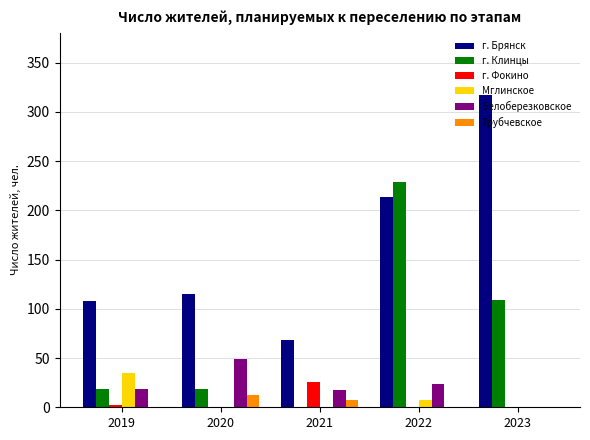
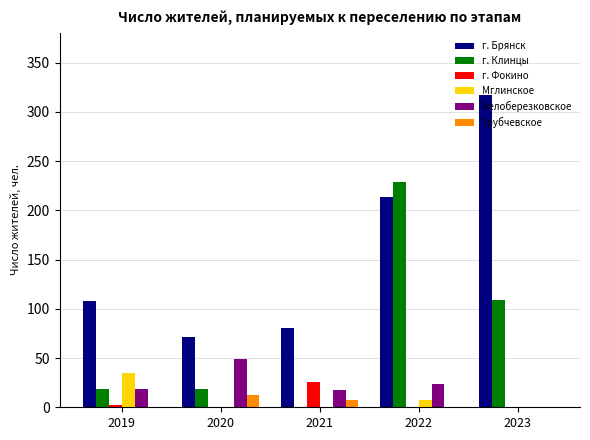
г. Брянск, 2020: 120 -> 70
г. Брянск, 2021: 70 -> 80
